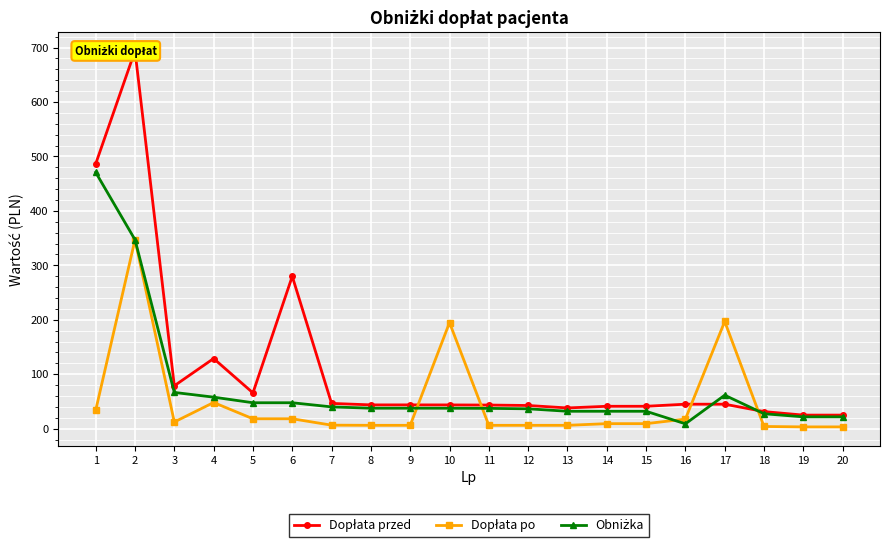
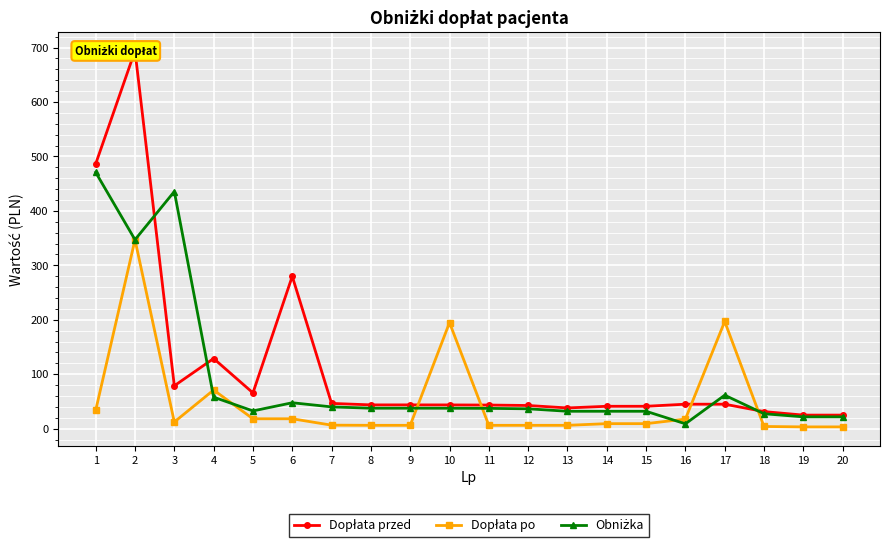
Obniżka, 3: 70 -> 440
Dopłata po, 4: 50 -> 70
Obniżka, 5: 50 -> 30
